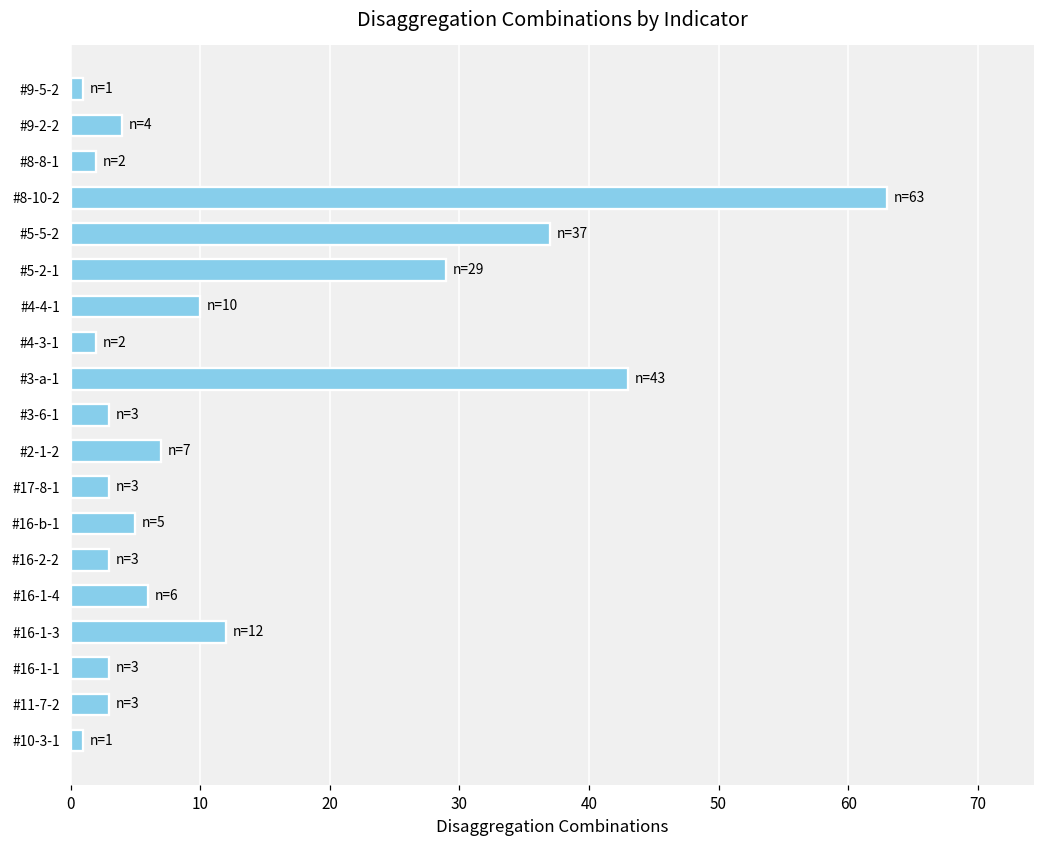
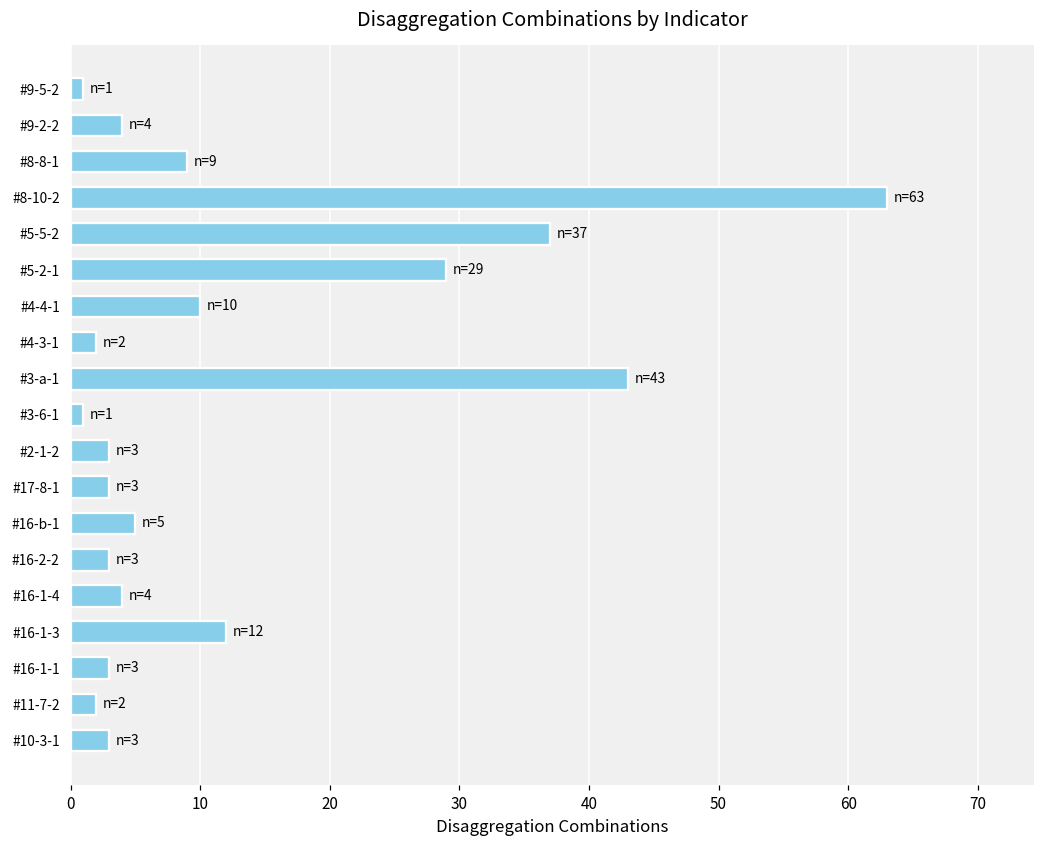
#8-8-1: 2 -> 9
#3-6-1: 3 -> 1
#2-1-2: 7 -> 3
#16-1-4: 6 -> 4
#11-7-2: 3 -> 2
#10-3-1: 1 -> 3
